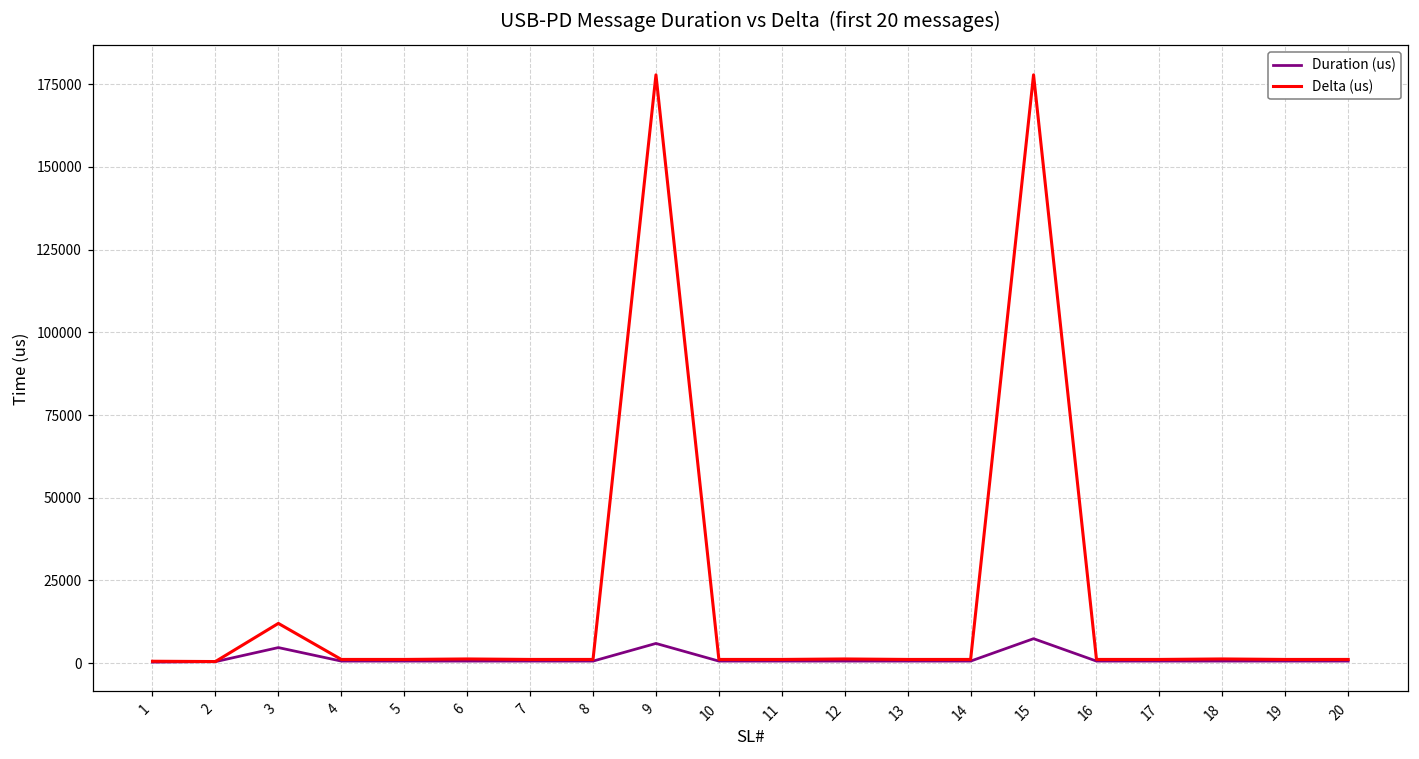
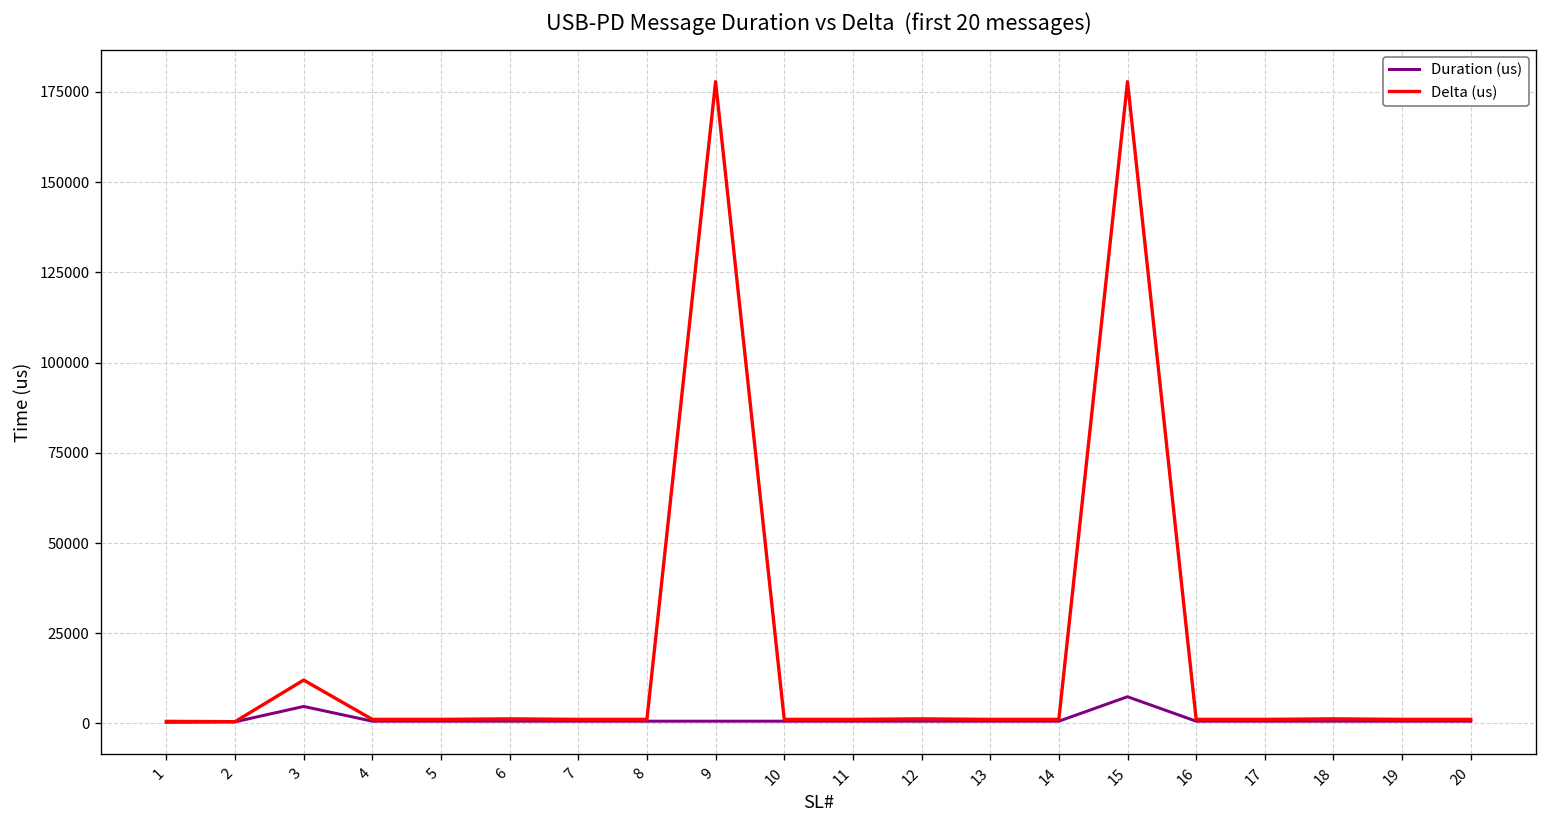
Duration (us), 9: 6000 -> 1000
